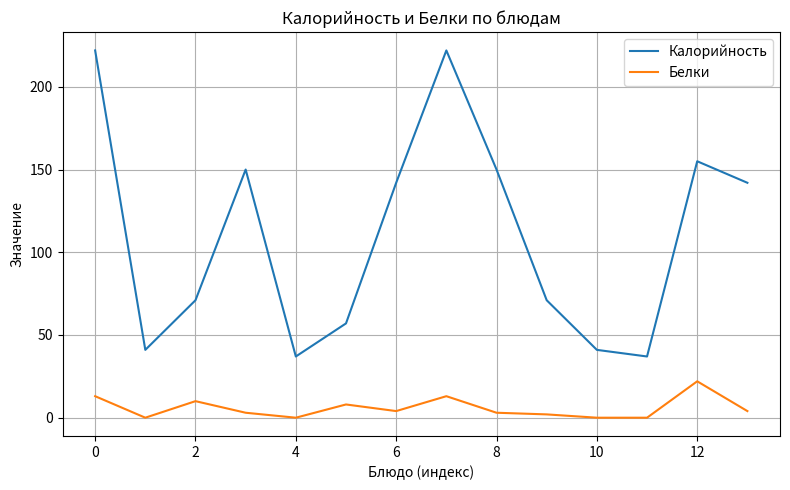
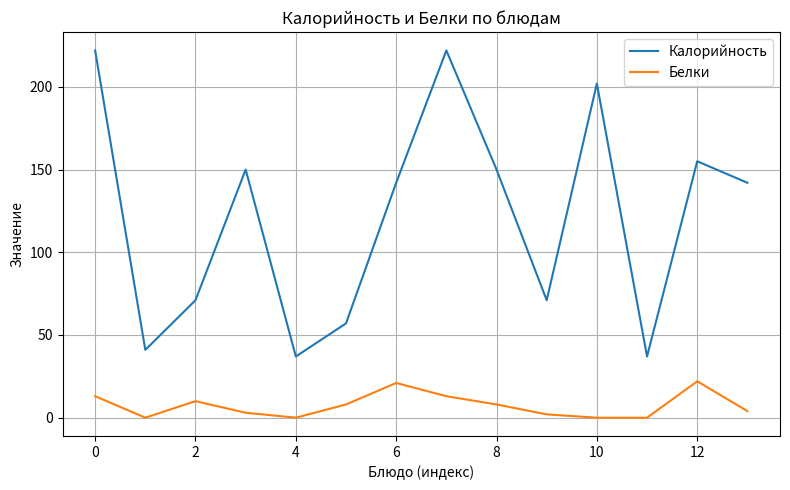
Белки, 6: 4 -> 21
Белки, 8: 3 -> 8
Калорийность, 10: 41 -> 202
